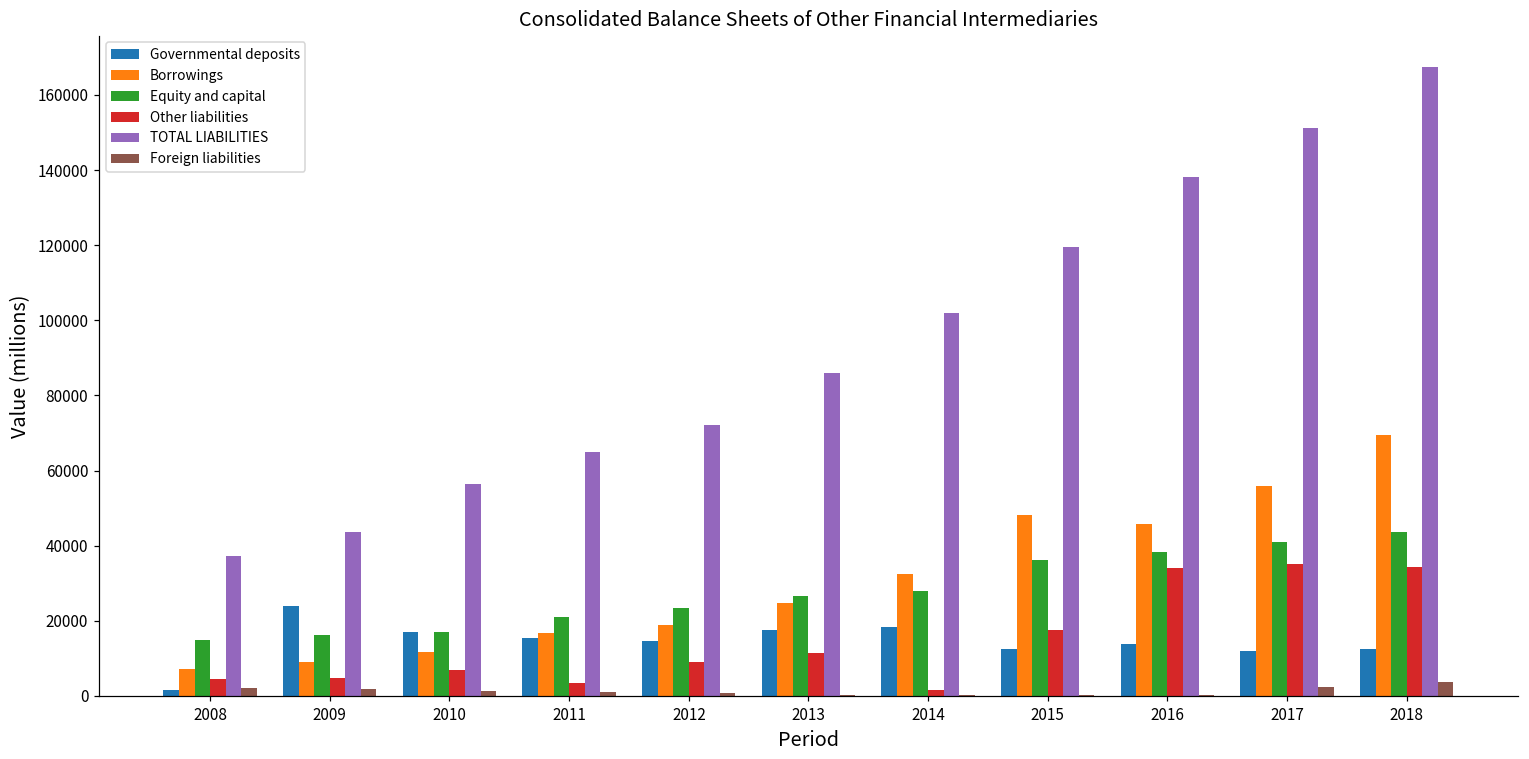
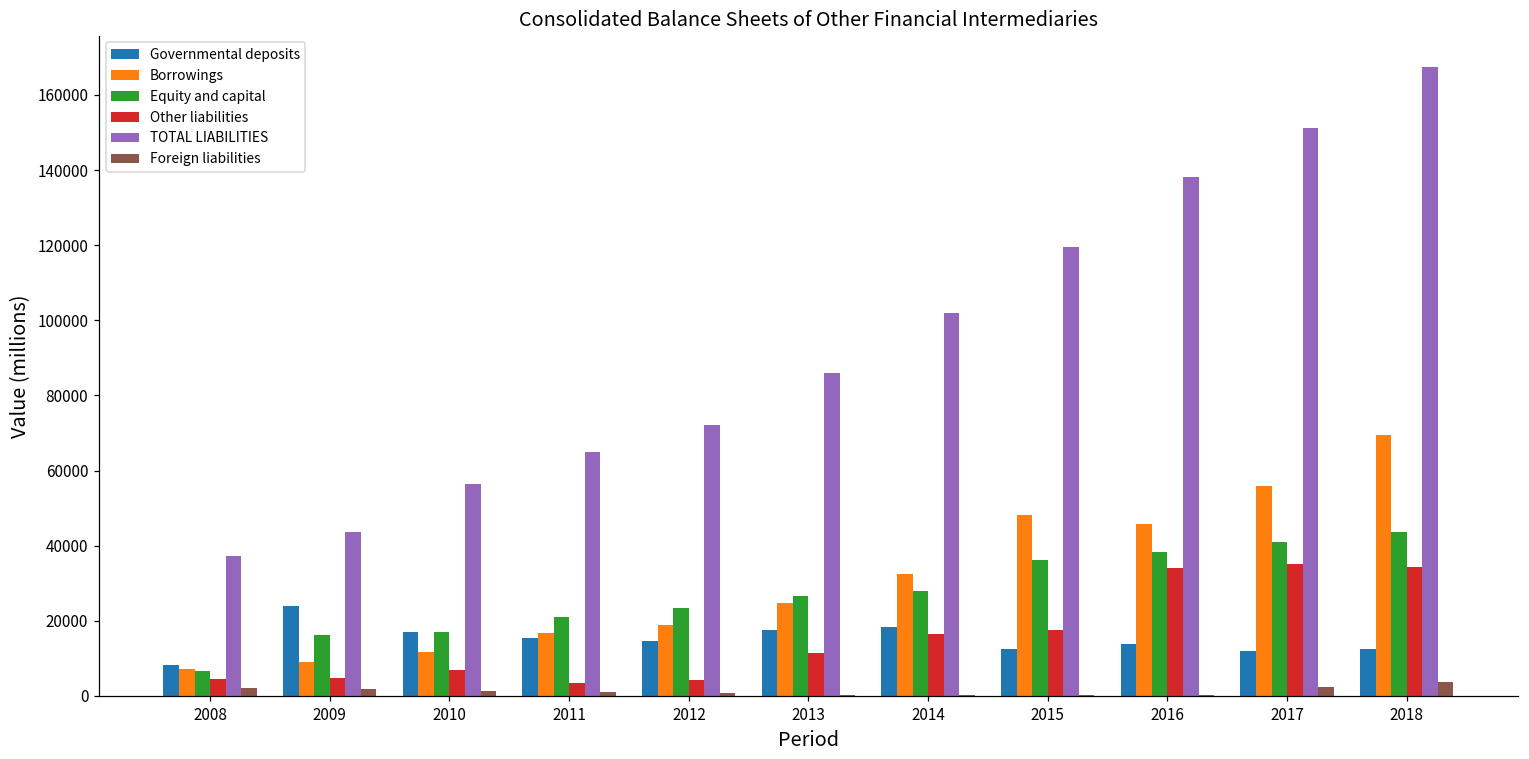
Governmental deposits, 2008: 2000 -> 8000
Equity and capital, 2008: 15000 -> 7000
Other liabilities, 2012: 9000 -> 4000
Other liabilities, 2014: 2000 -> 16000
